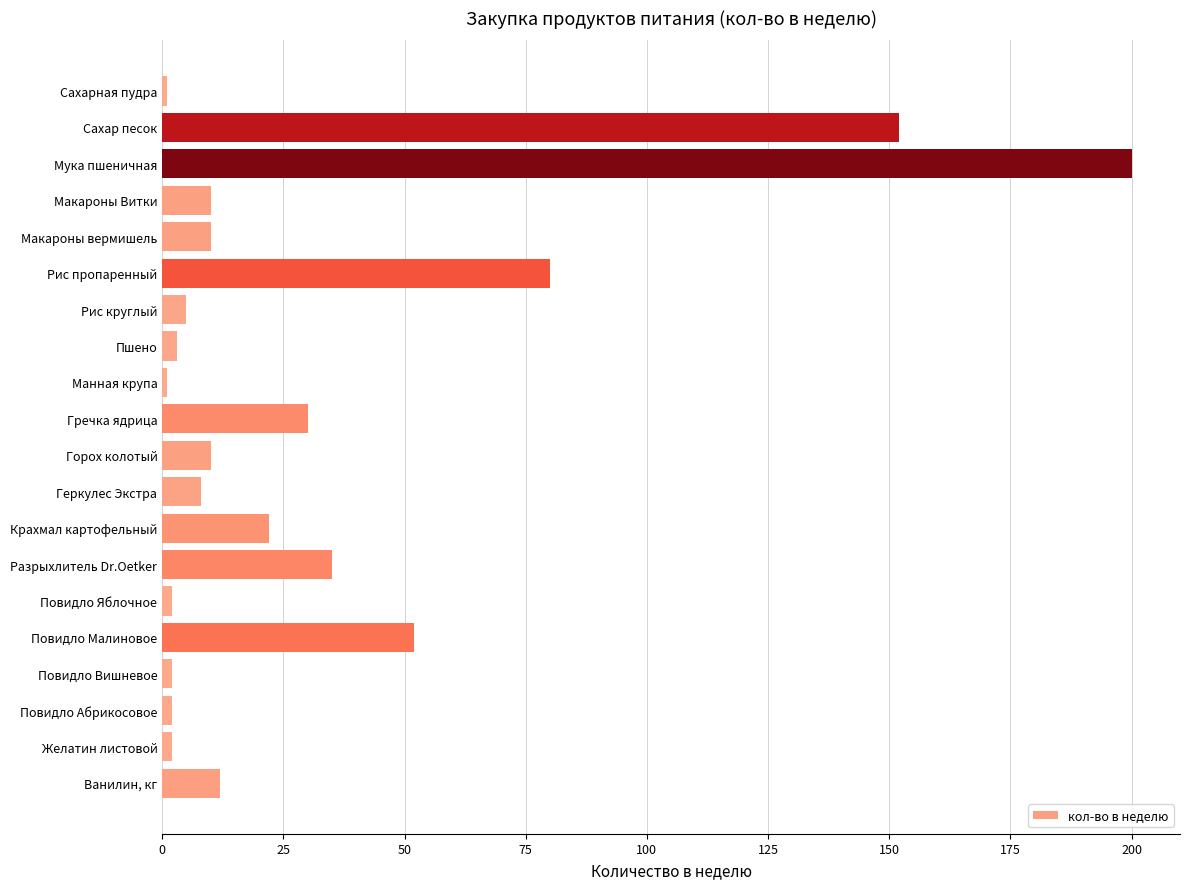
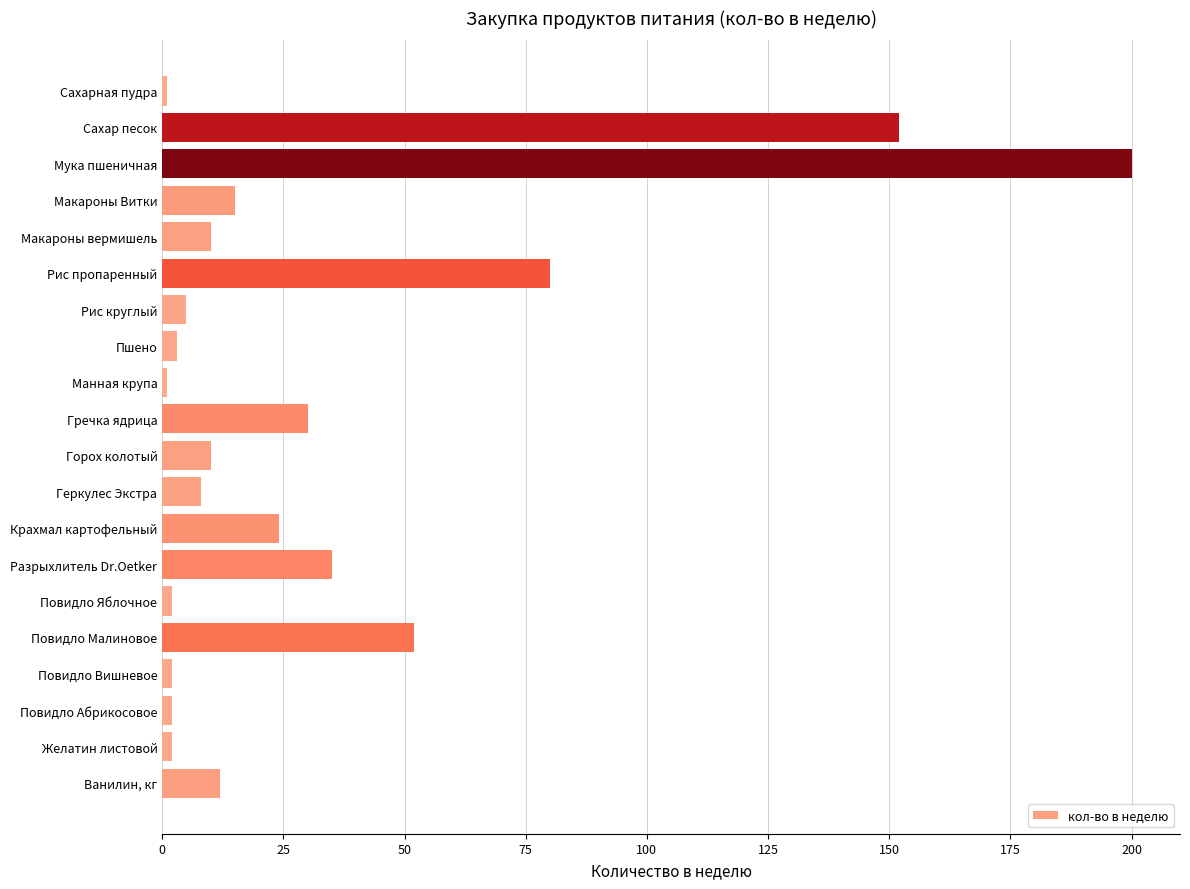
Макароны Витки: 10 -> 15
Крахмал картофельный: 22 -> 24
